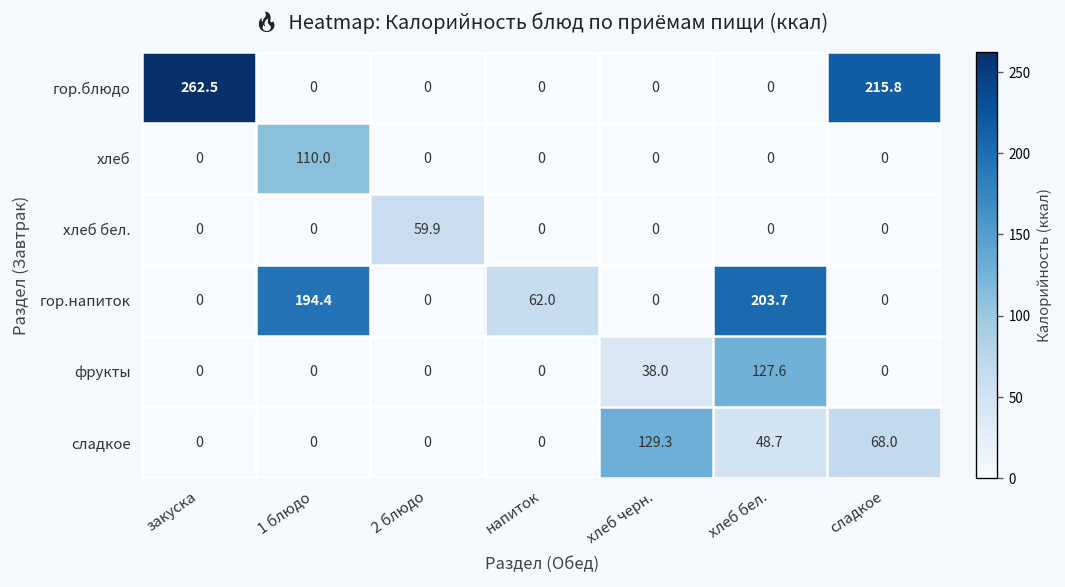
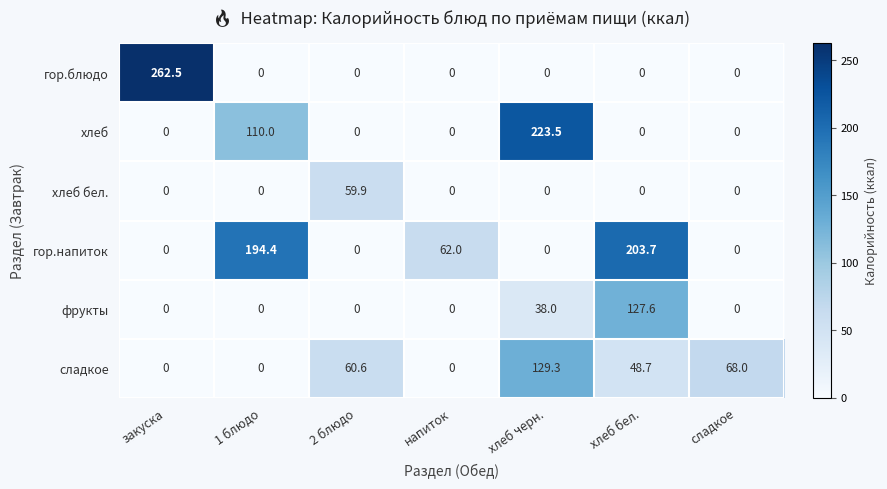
гор.блюдо, сладкое: 215.8 -> 0
хлеб, хлеб черн.: 0 -> 223.5
сладкое, 2 блюдо: 0 -> 60.6
